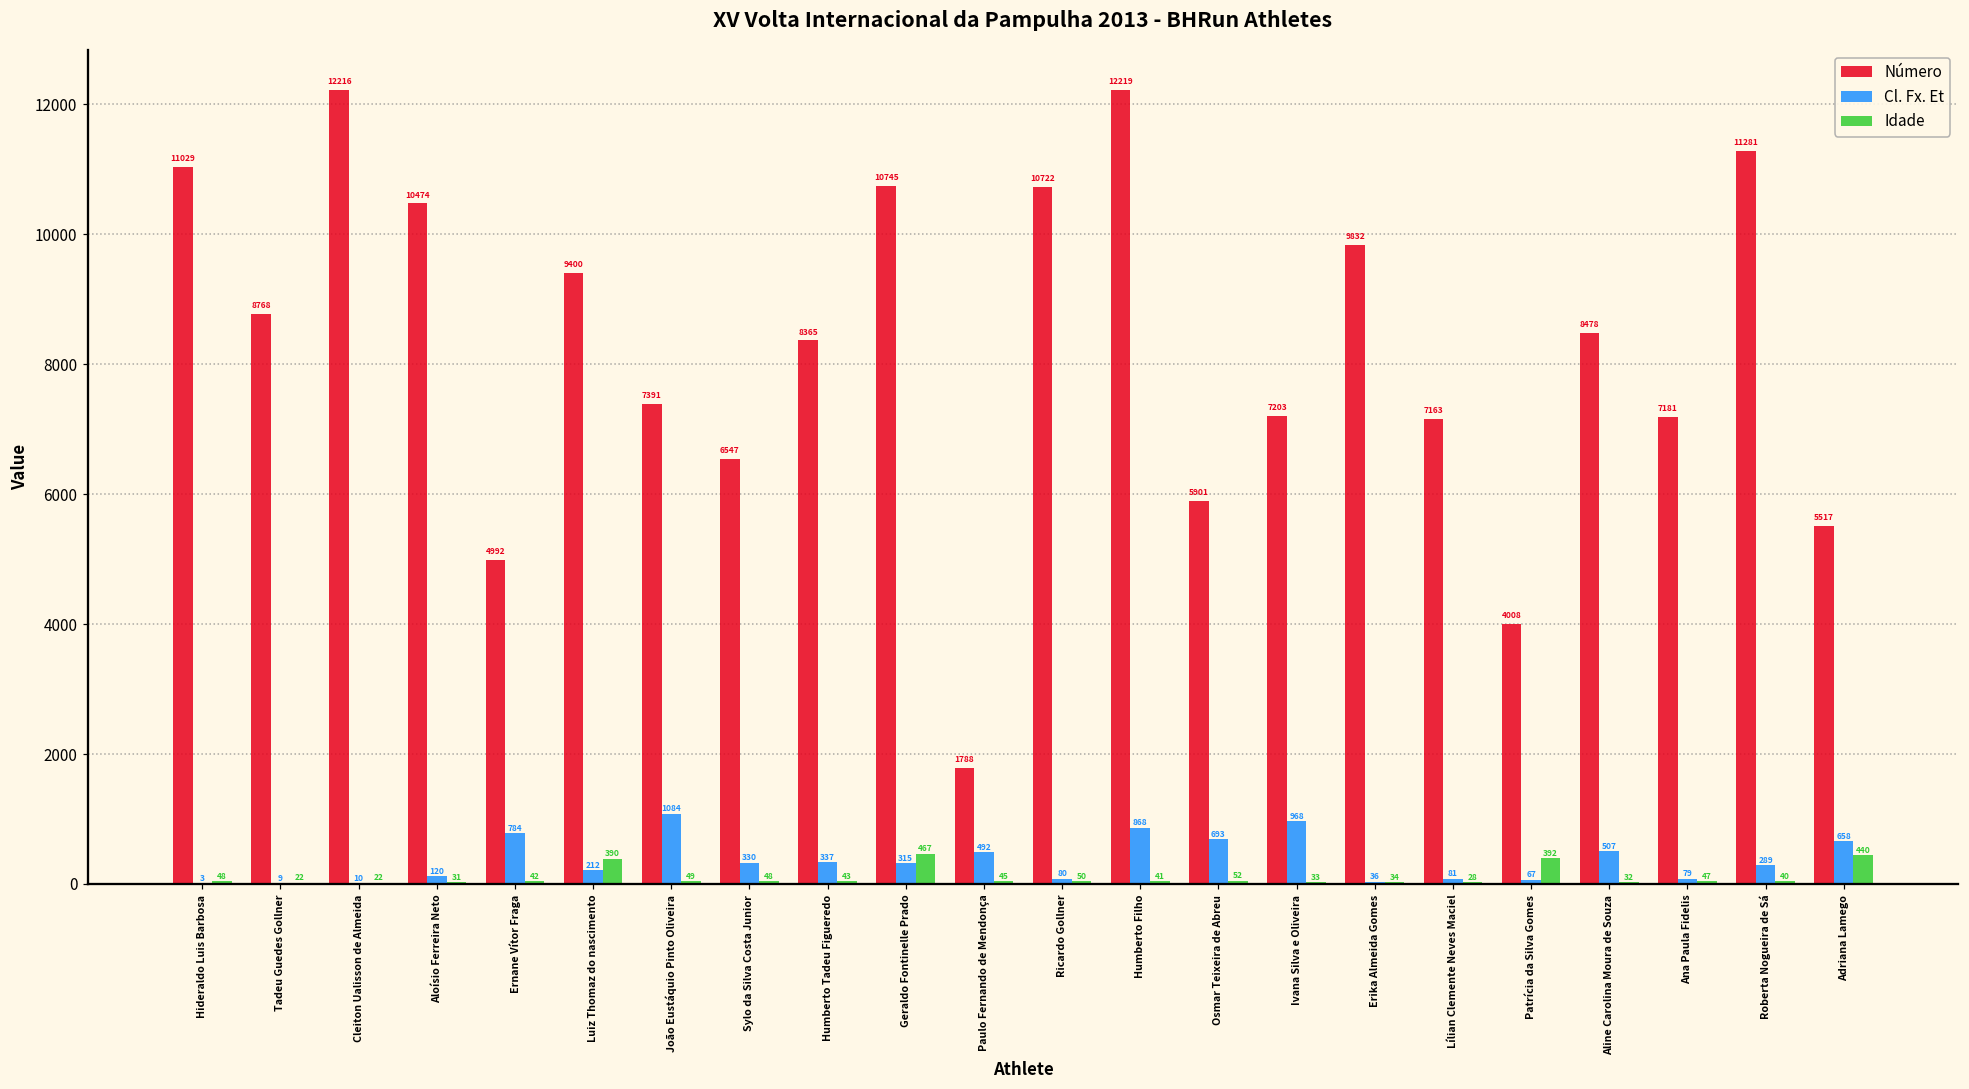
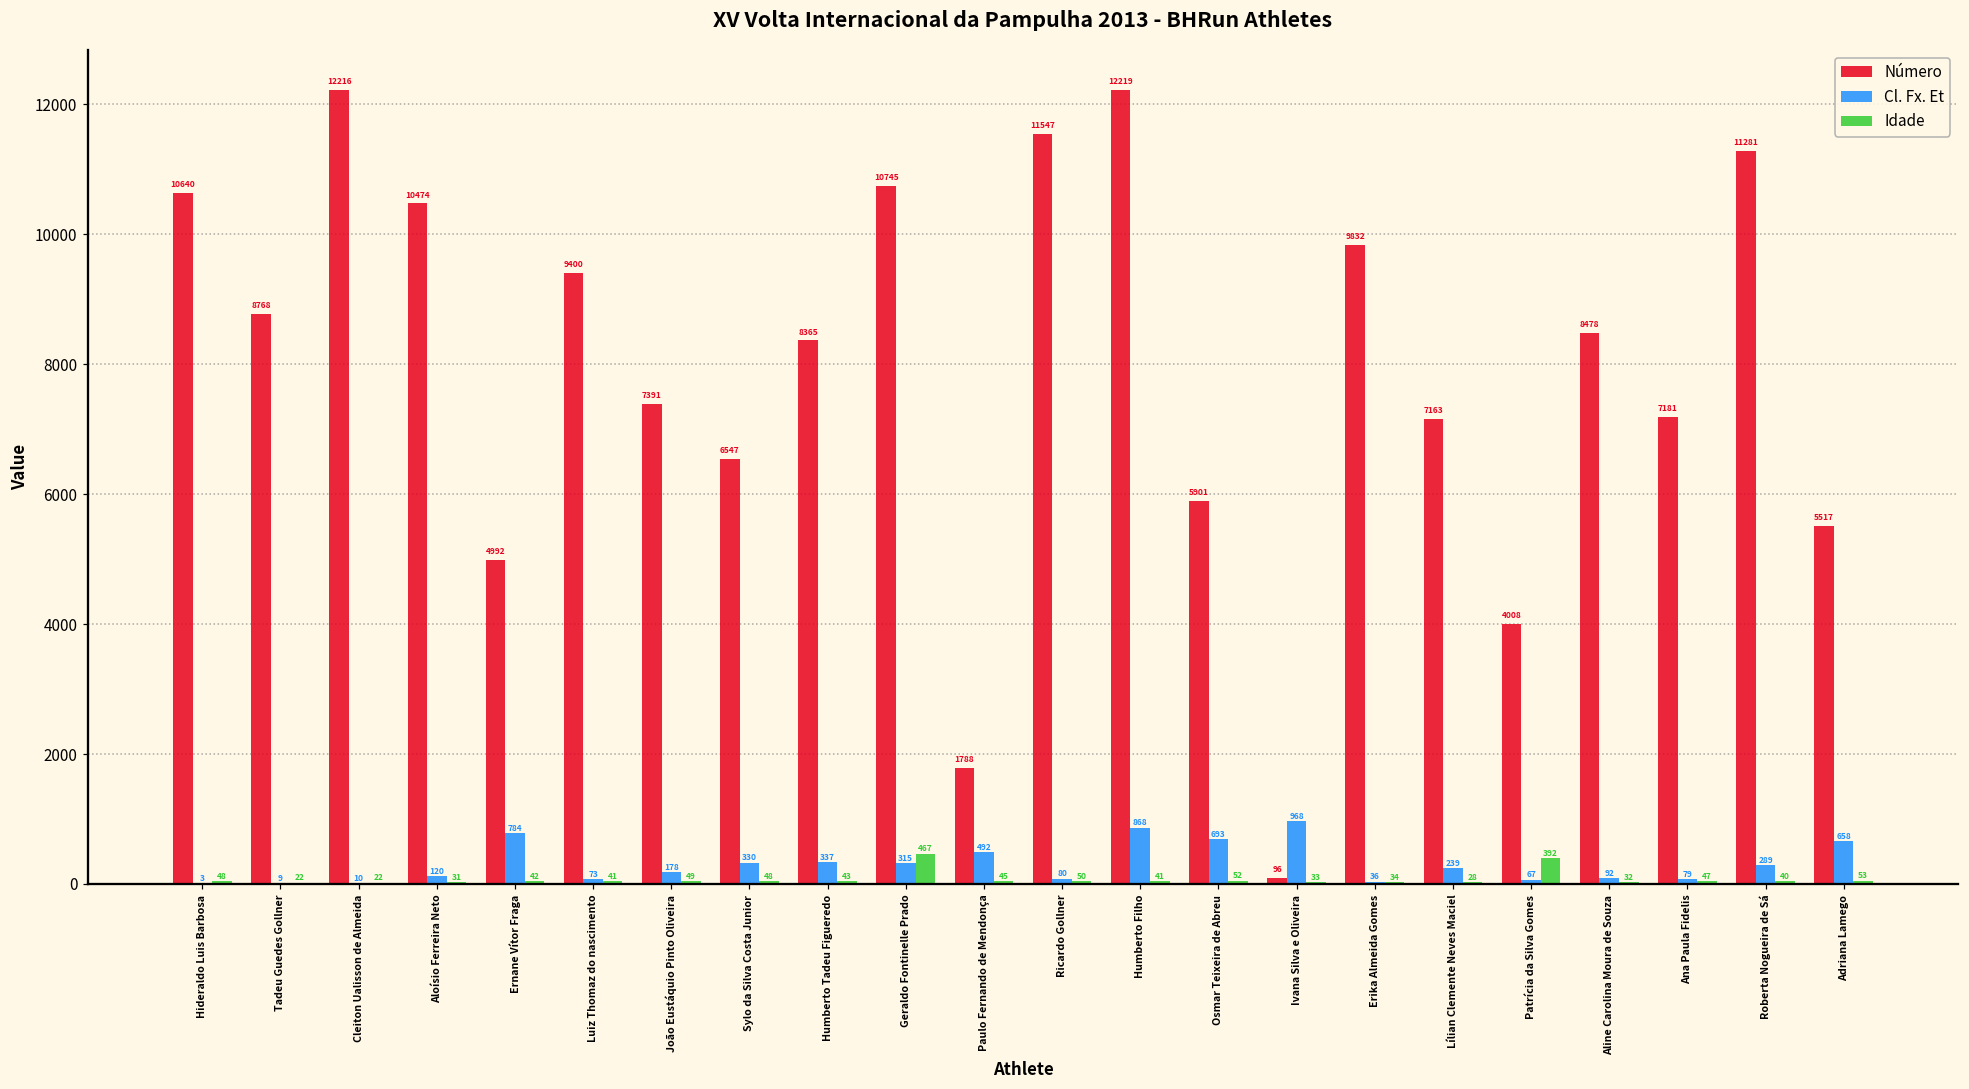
Número, Hideraldo Luis Barbosa: 11029 -> 10640
Cl. Fx. Et, Luiz Thomaz do nascimento: 212 -> 73
Idade, Luiz Thomaz do nascimento: 390 -> 41
Cl. Fx. Et, João Eustáquio Pinto Oliveira: 1084 -> 178
Número, Ricardo Gollner: 10722 -> 11547
Número, Ivana Silva e Oliveira: 7203 -> 96
Cl. Fx. Et, Lílian Clemente Neves Maciel: 81 -> 239
Cl. Fx. Et, Aline Carolina Moura de Souza: 507 -> 92
Idade, Adriana Lamego: 440 -> 53
